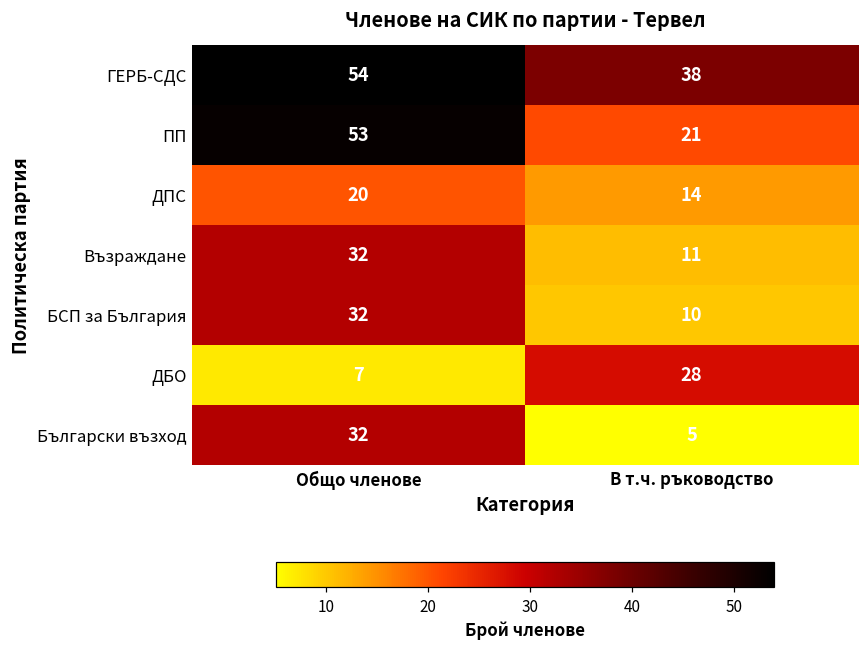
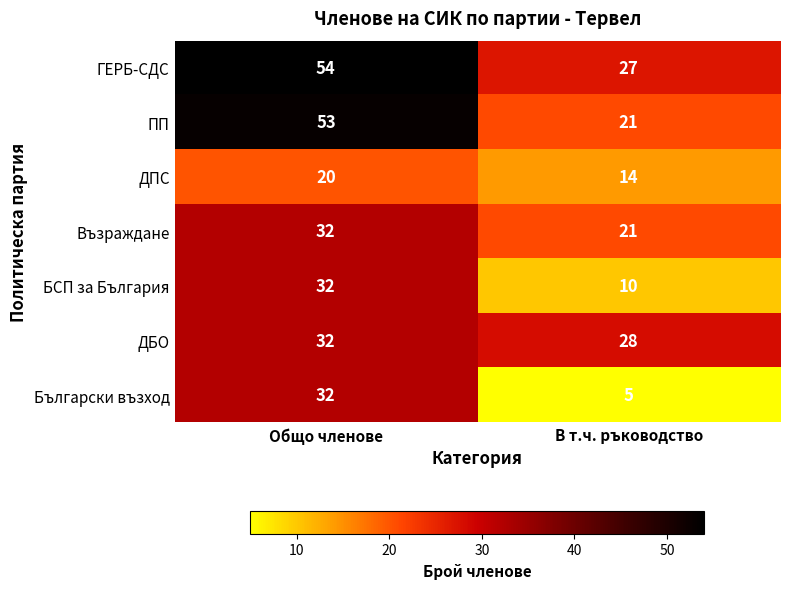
ГЕРБ-СДС, В т.ч. ръководство: 38 -> 27
Възраждане, В т.ч. ръководство: 11 -> 21
ДБО, Общо членове: 7 -> 32
